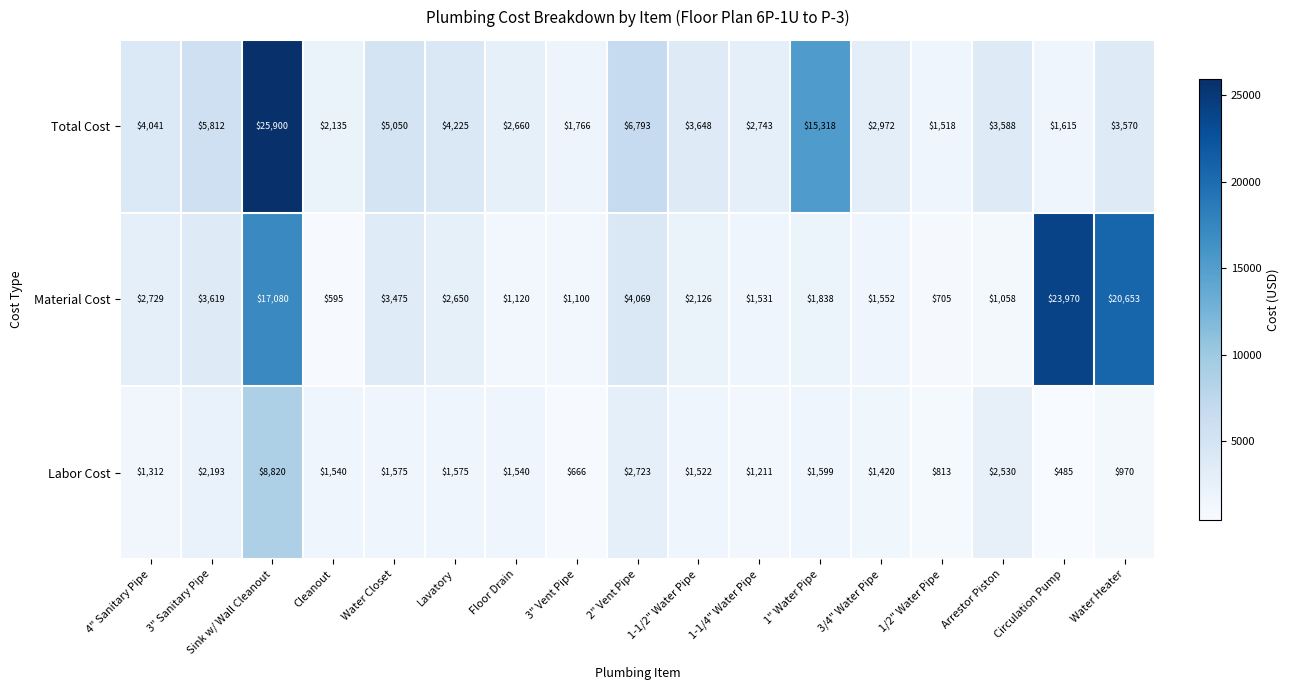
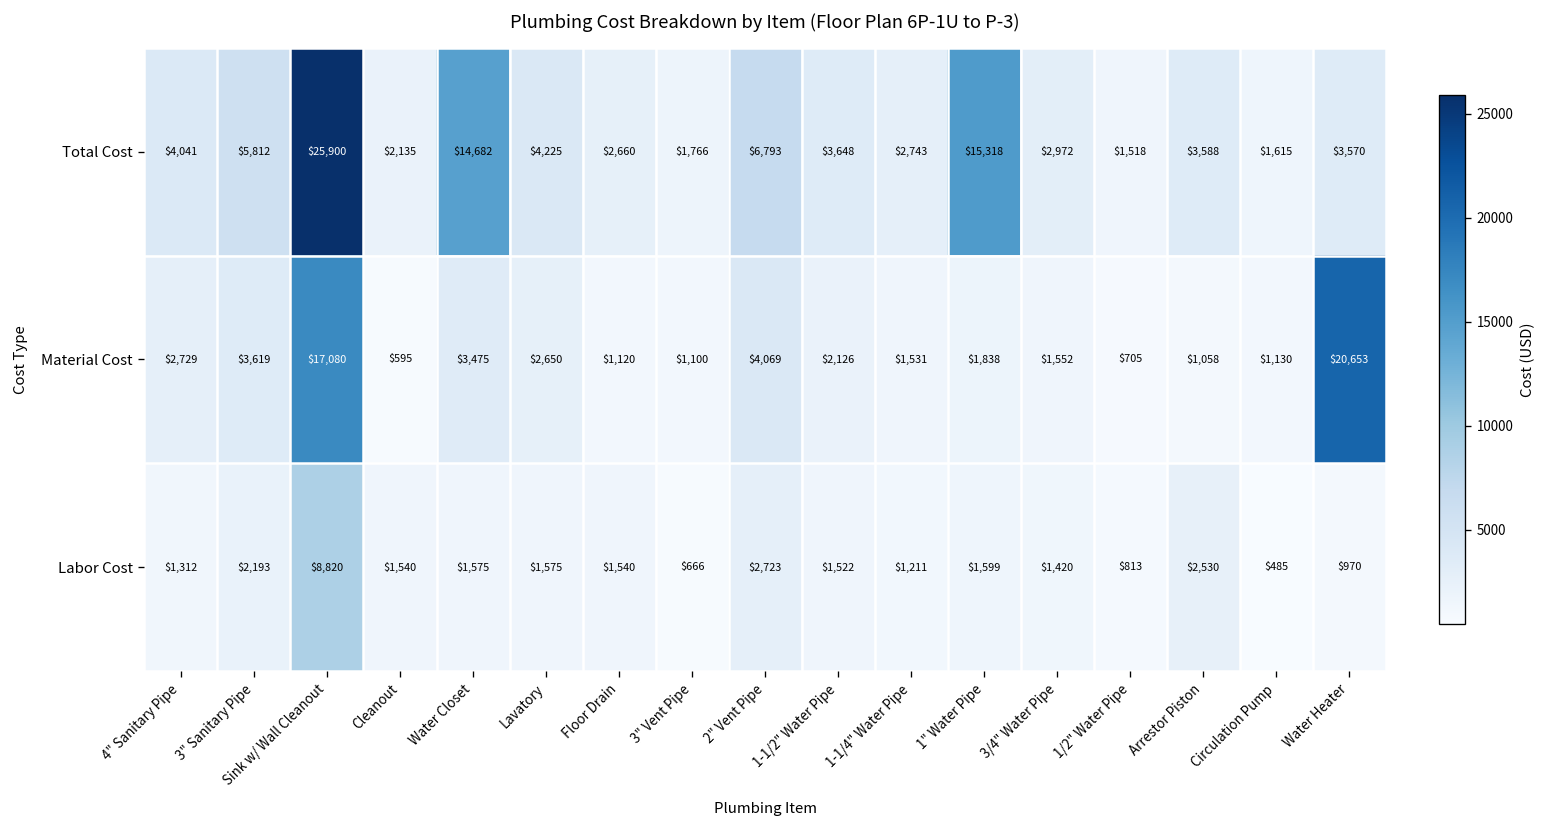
Total Cost, Water Closet: $5,050 -> $14,682
Material Cost, Circulation Pump: $23,970 -> $1,130
